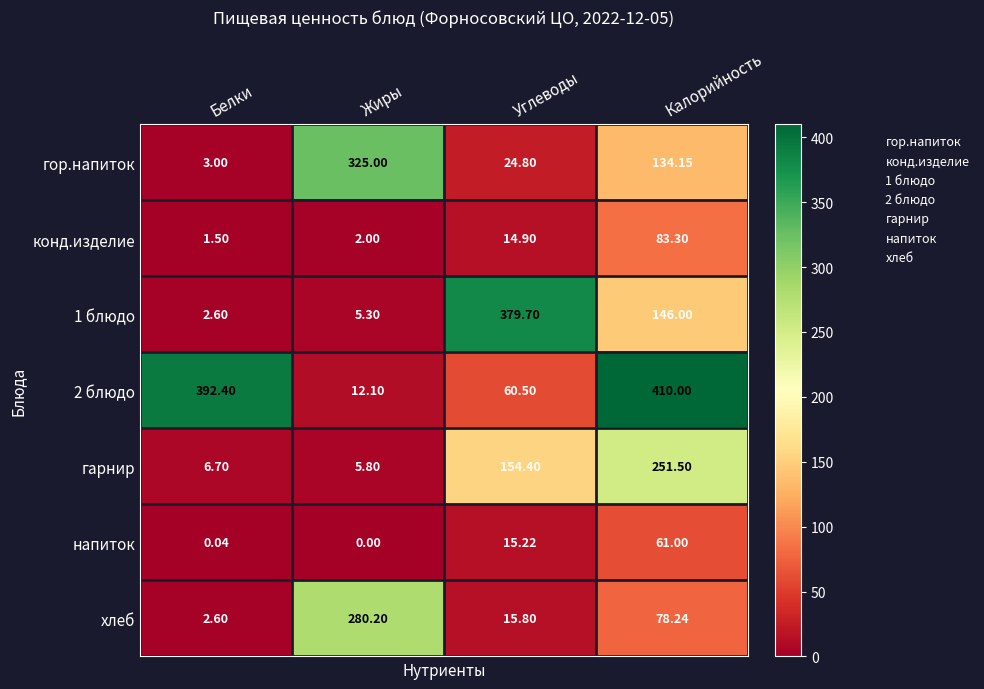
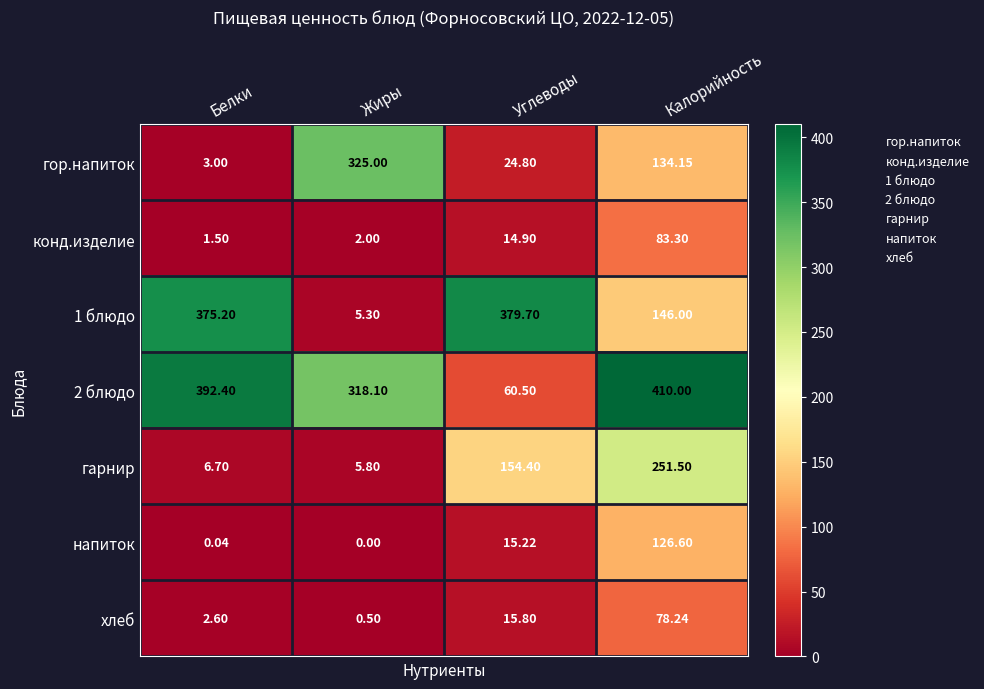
1 блюдо, Белки: 2.60 -> 375.20
2 блюдо, Жиры: 12.10 -> 318.10
напиток, Калорийность: 61.00 -> 126.60
хлеб, Жиры: 280.20 -> 0.50
